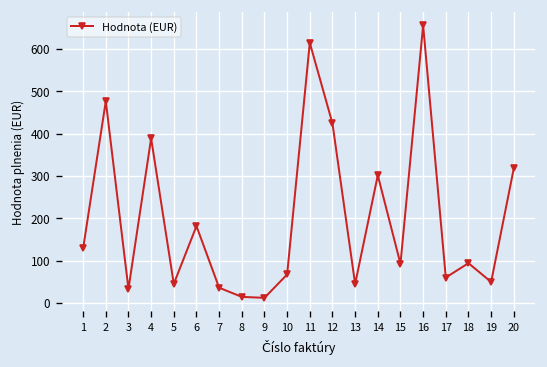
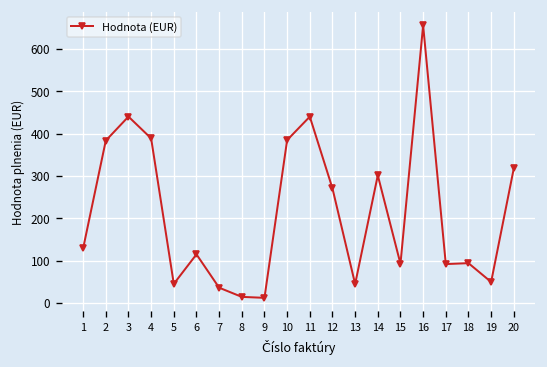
2: 480 -> 380
3: 30 -> 440
6: 180 -> 110
10: 70 -> 380
11: 620 -> 440
12: 420 -> 270
17: 60 -> 90
